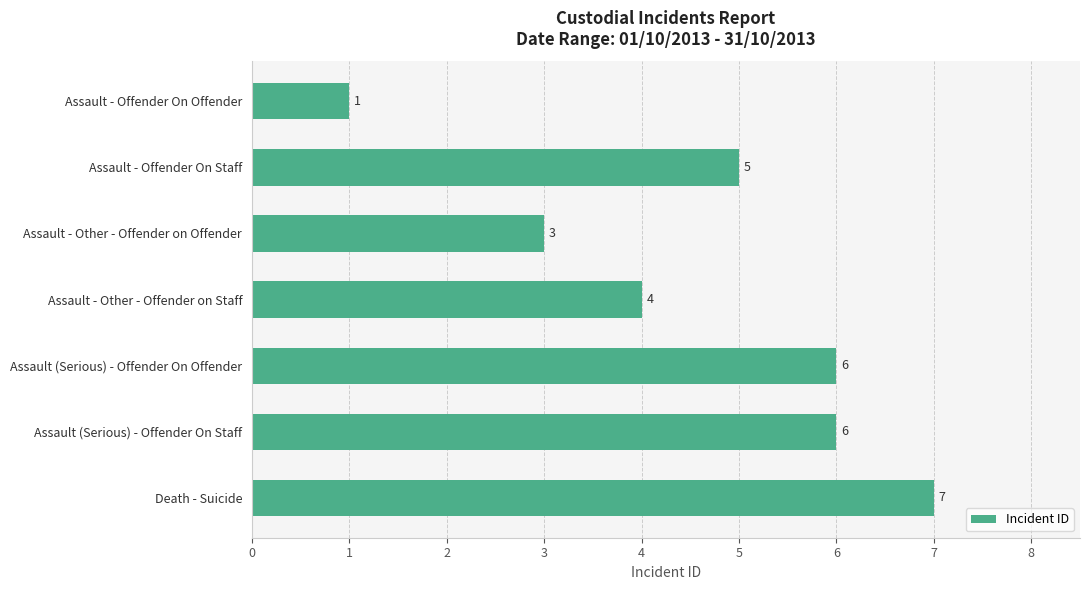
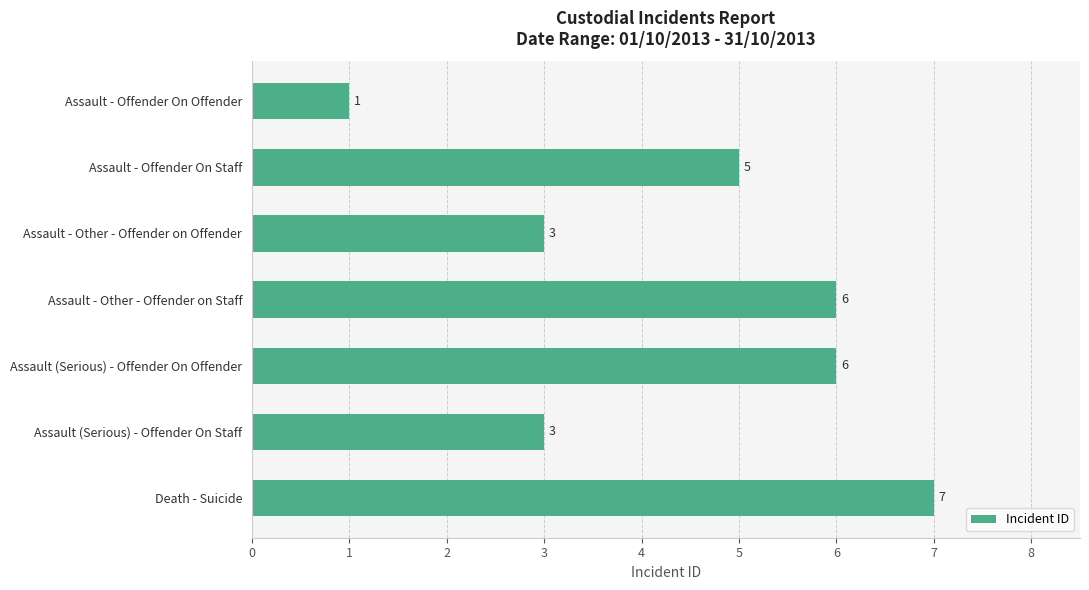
Assault - Other - Offender on Staff: 4 -> 6
Assault (Serious) - Offender On Staff: 6 -> 3
